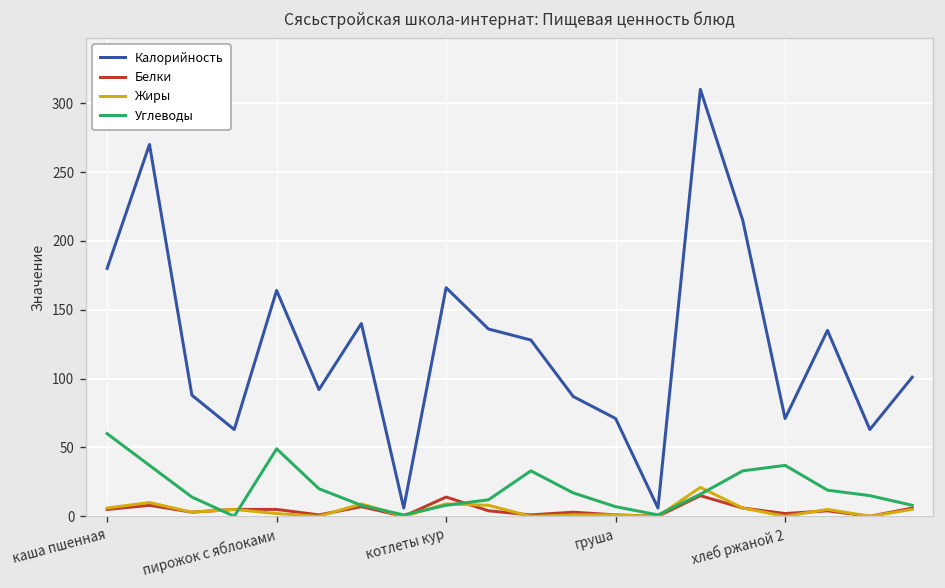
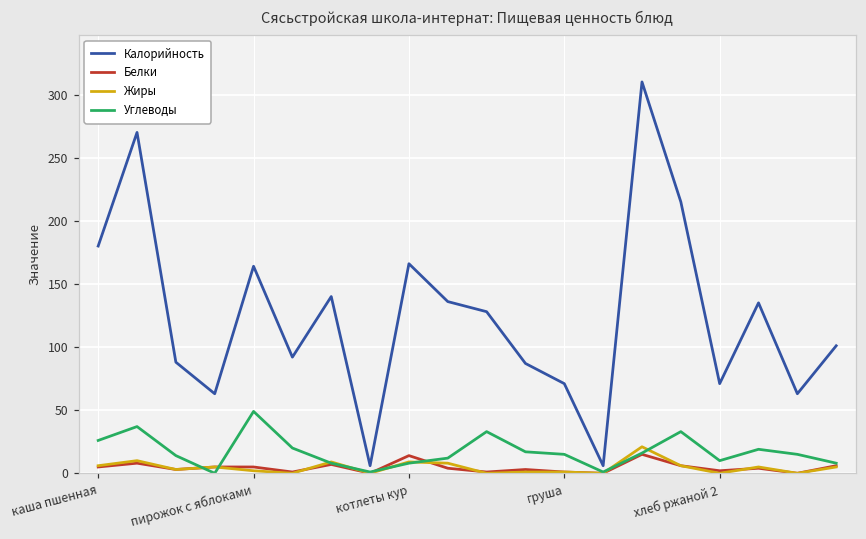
Углеводы, каша пшенная: 60 -> 26
Углеводы, груша: 7 -> 15
Углеводы, хлеб ржаной 2: 37 -> 10
